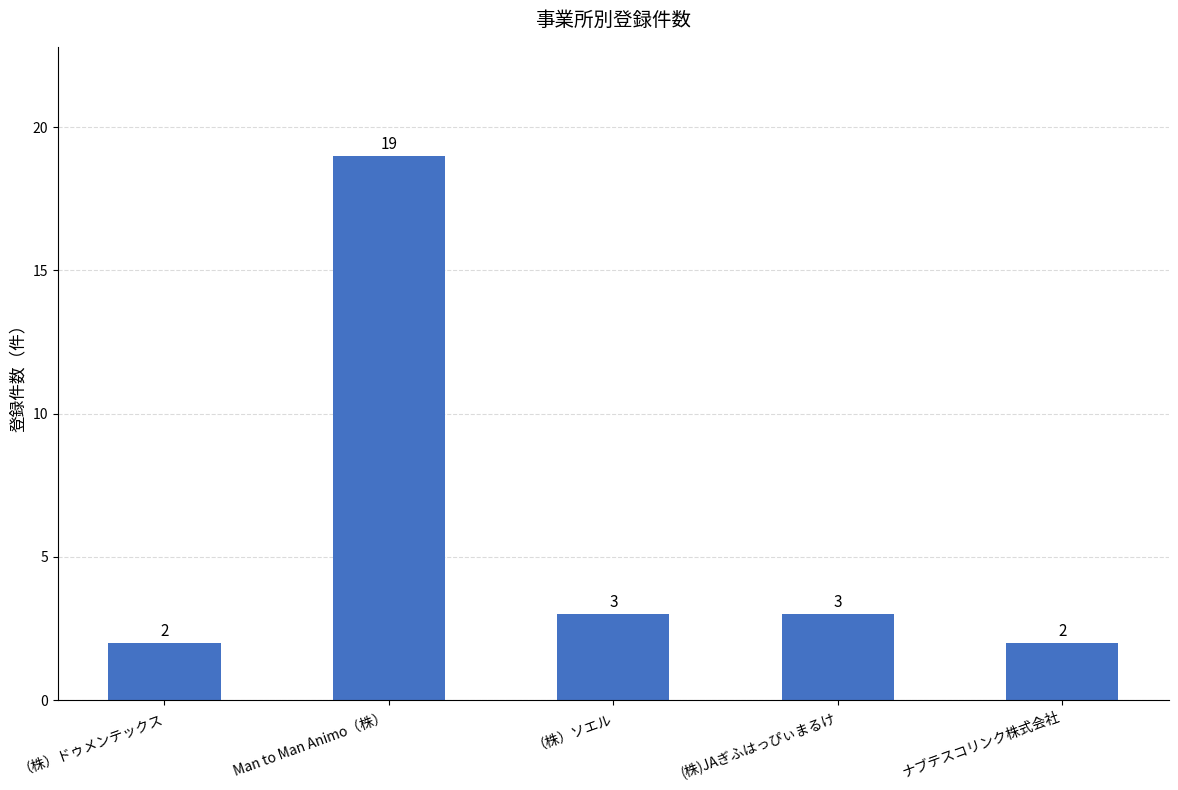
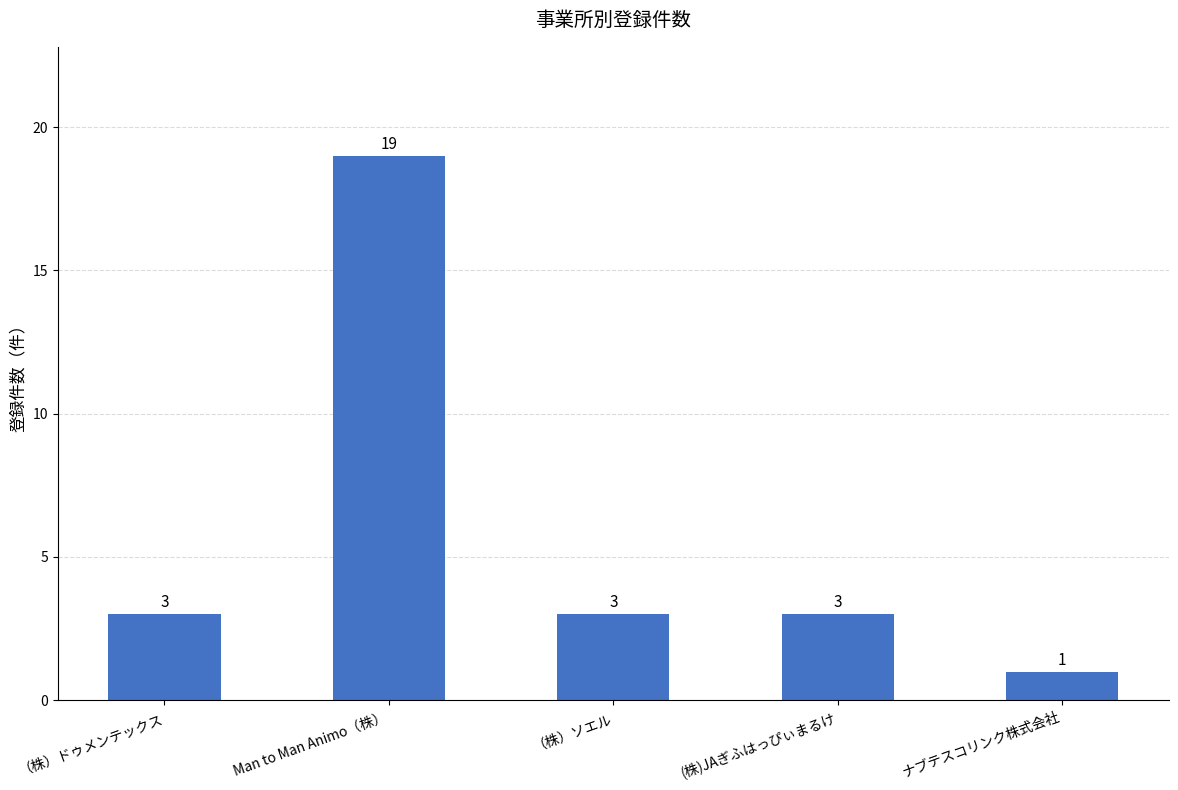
（株）ドゥメンテックス: 2 -> 3
ナブテスコリンク株式会社: 2 -> 1
